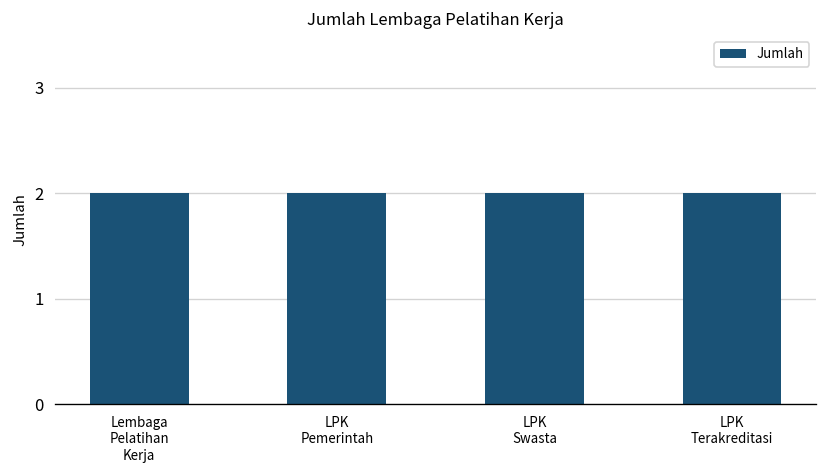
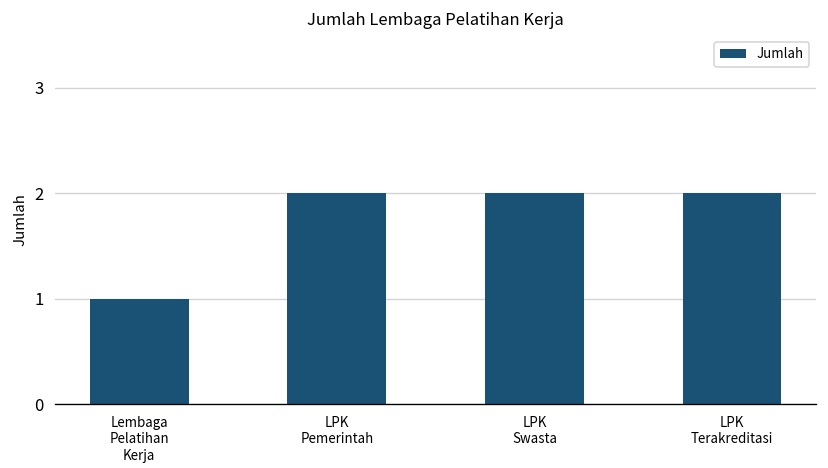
Lembaga Pelatihan Kerja: 2 -> 1
